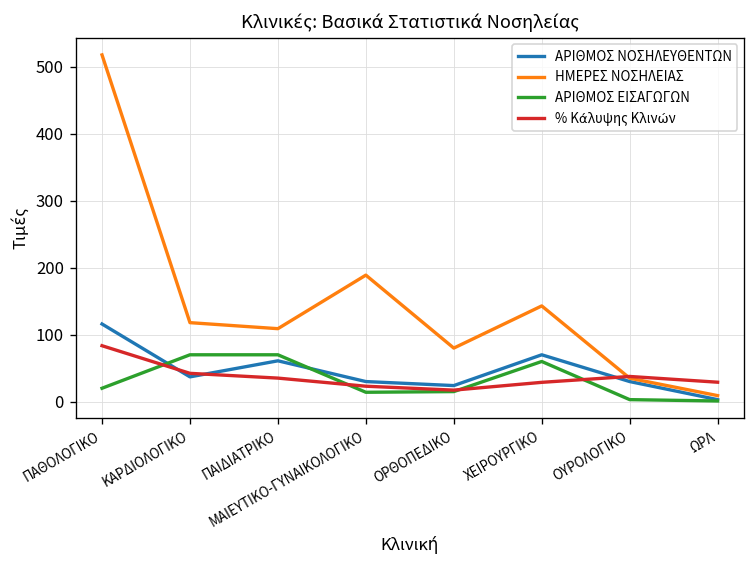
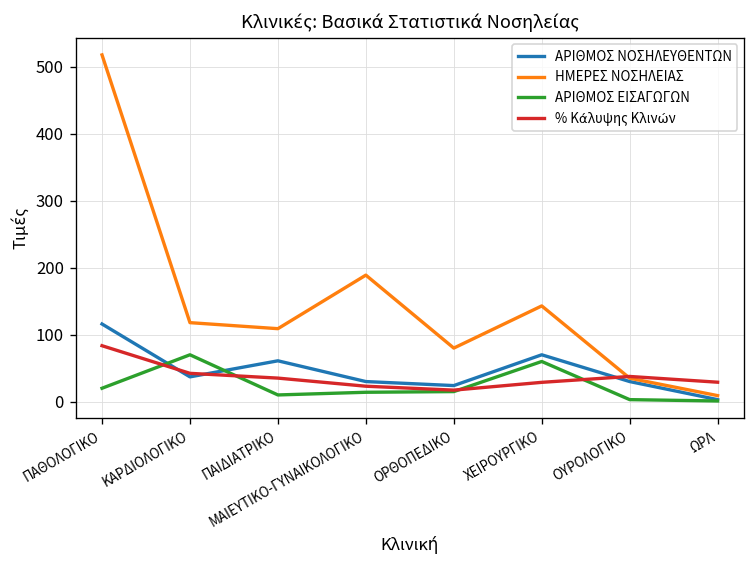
ΑΡΙΘΜΟΣ ΕΙΣΑΓΩΓΩΝ, ΠΑΙΔΙΑΤΡΙΚΟ: 70 -> 10
